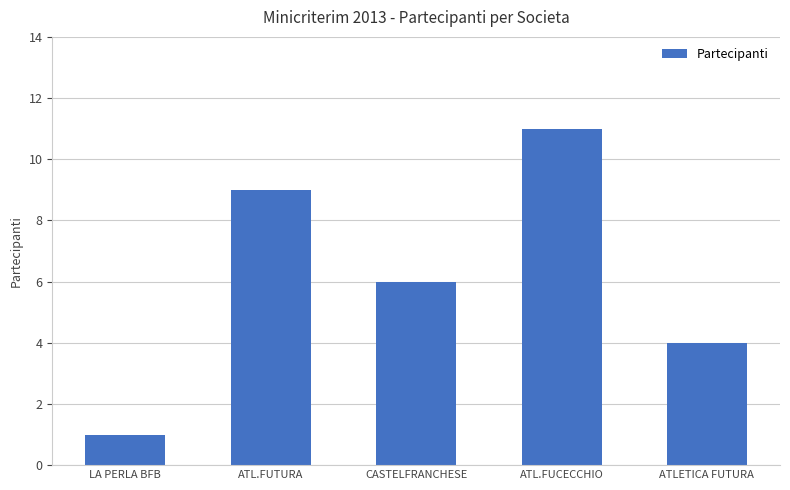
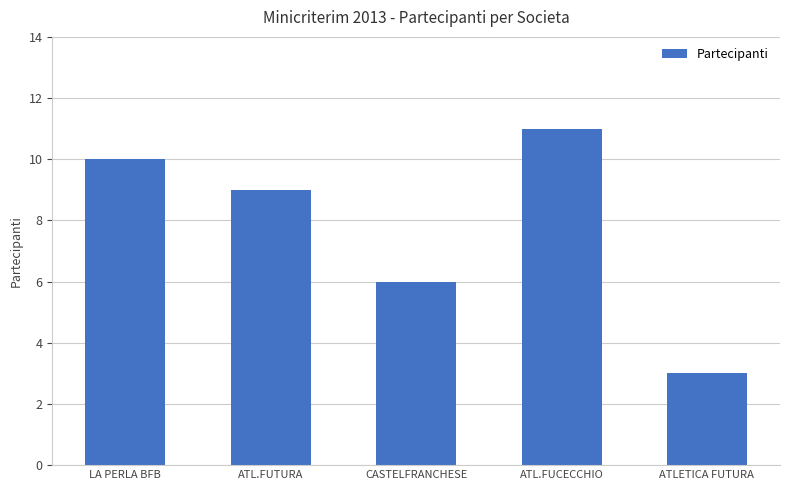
LA PERLA BFB: 1 -> 10
ATLETICA FUTURA: 4 -> 3
